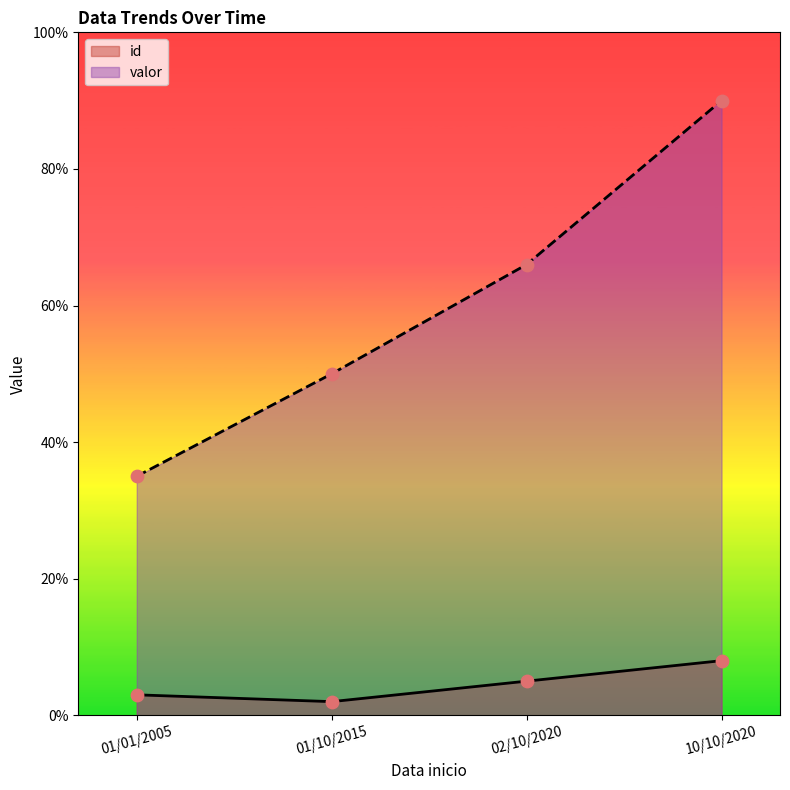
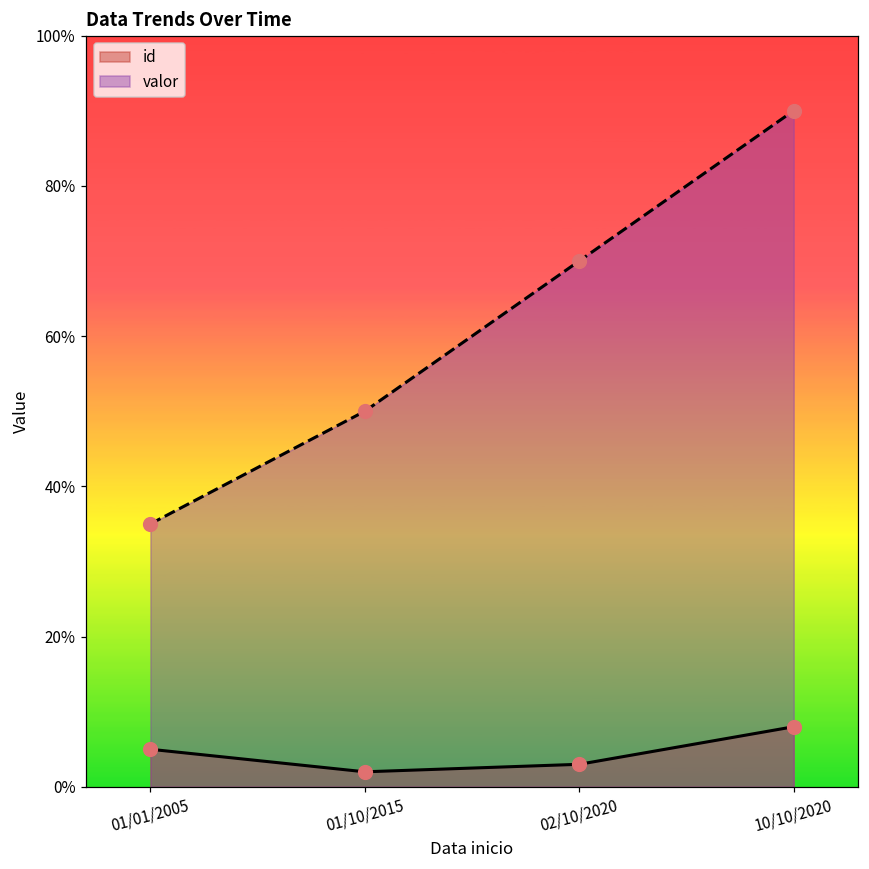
id, 01/01/2005: 3% -> 5%
id, 02/10/2020: 5% -> 3%
valor, 02/10/2020: 66% -> 70%
